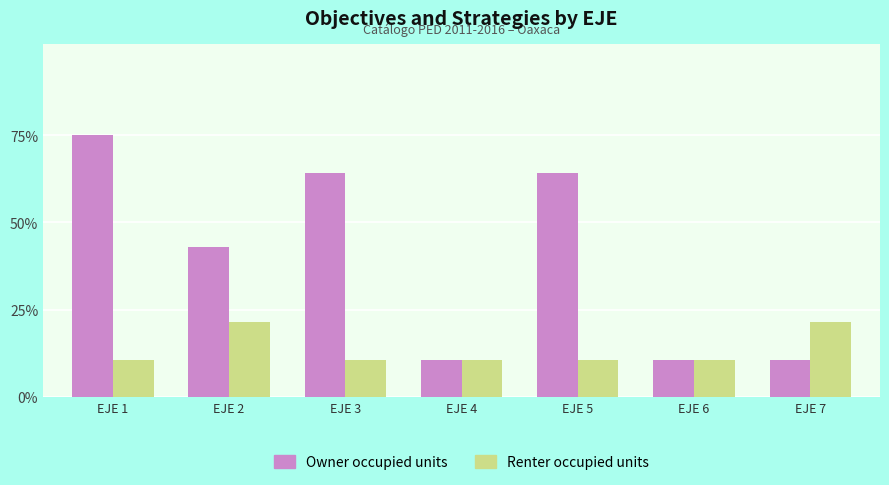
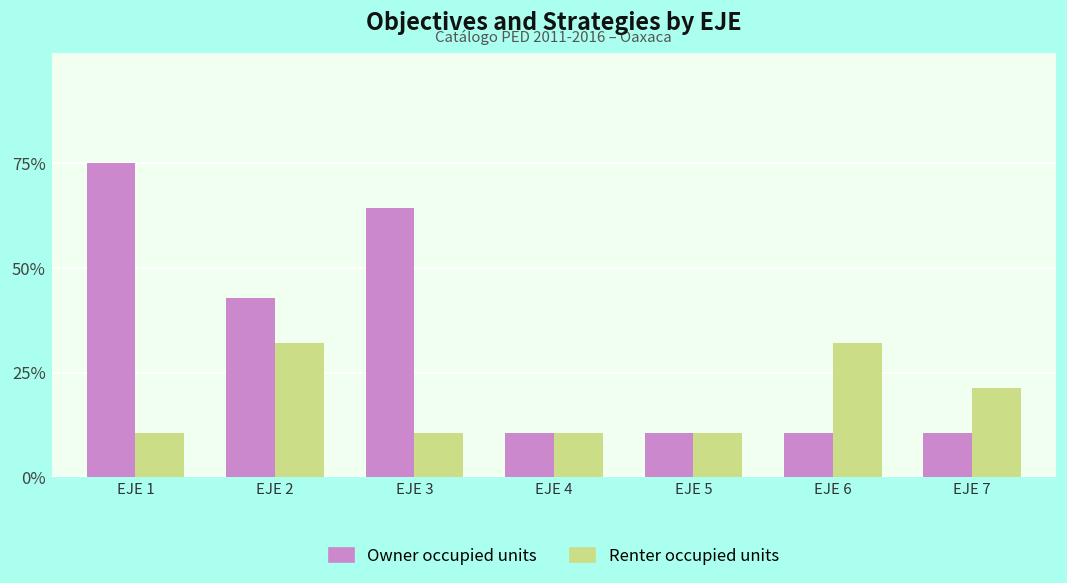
Renter occupied units, EJE 2: 21% -> 32%
Owner occupied units, EJE 5: 64% -> 11%
Renter occupied units, EJE 6: 11% -> 32%
